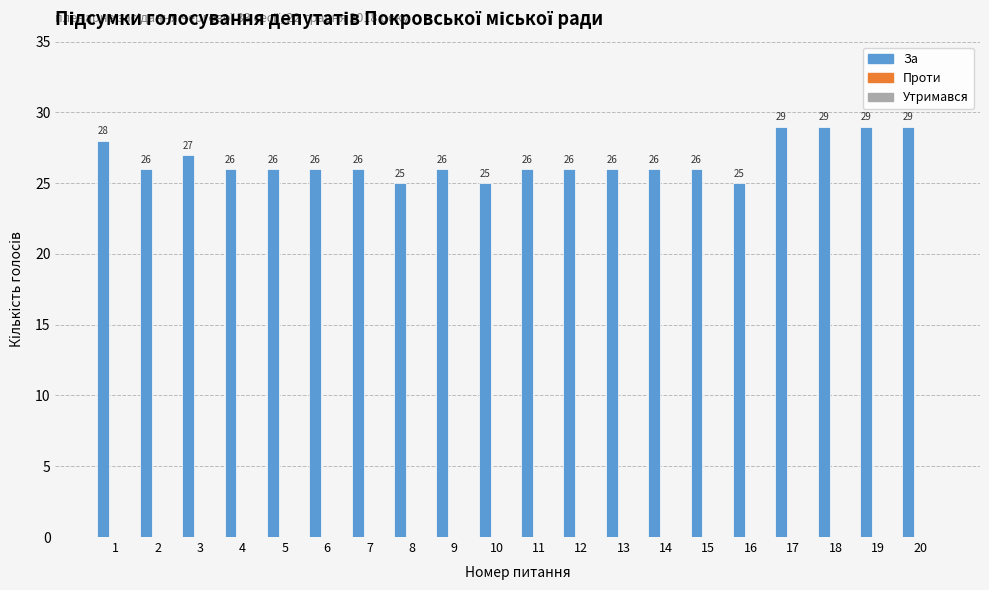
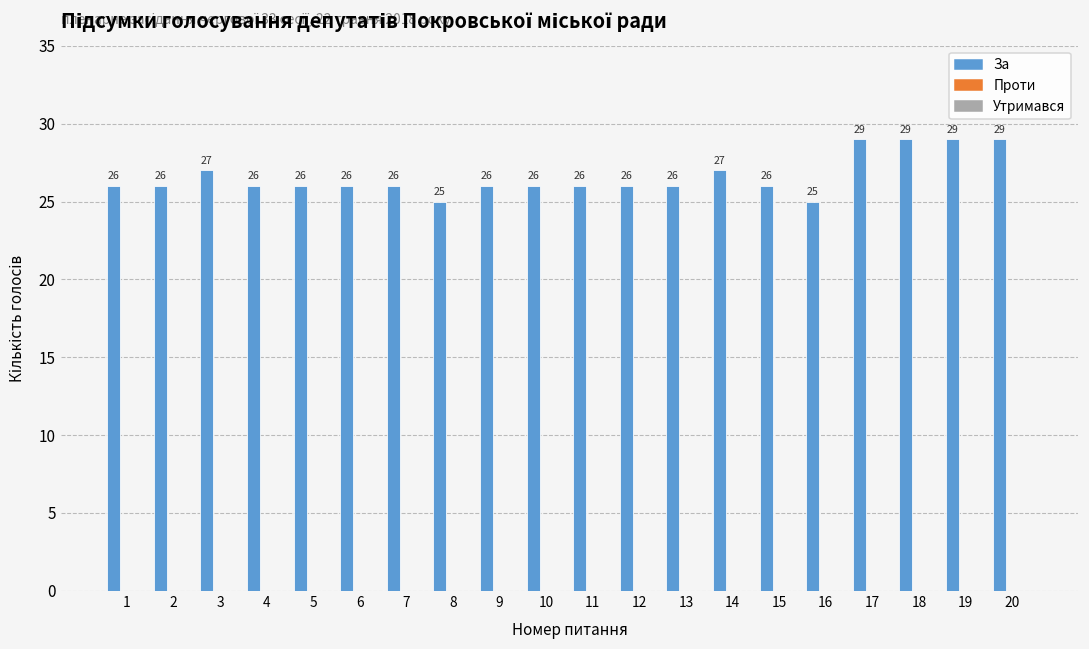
За, 1: 28 -> 26
За, 10: 25 -> 26
За, 14: 26 -> 27
